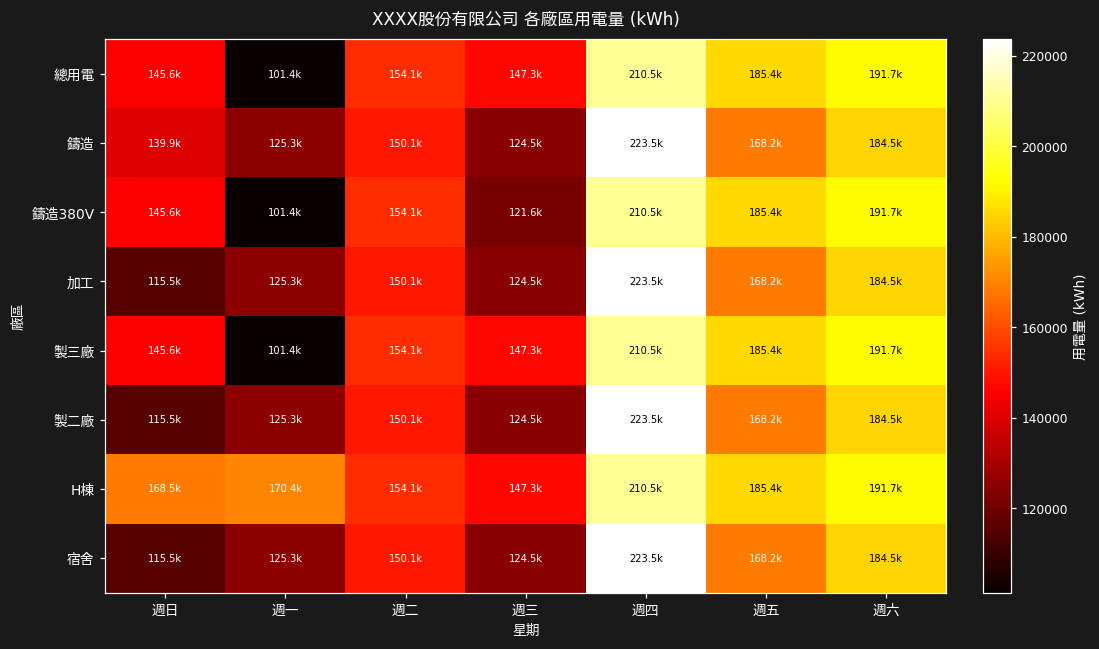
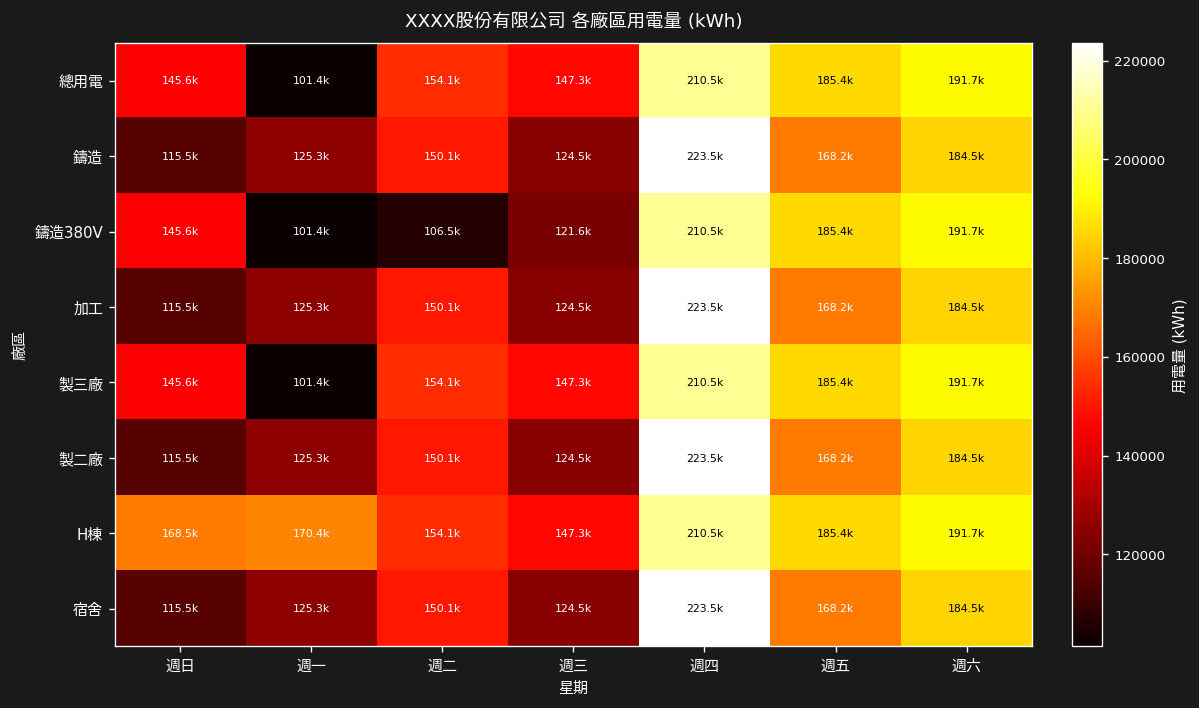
鑄造, 週日: 139.9k -> 115.5k
鑄造380V, 週二: 154.1k -> 106.5k
